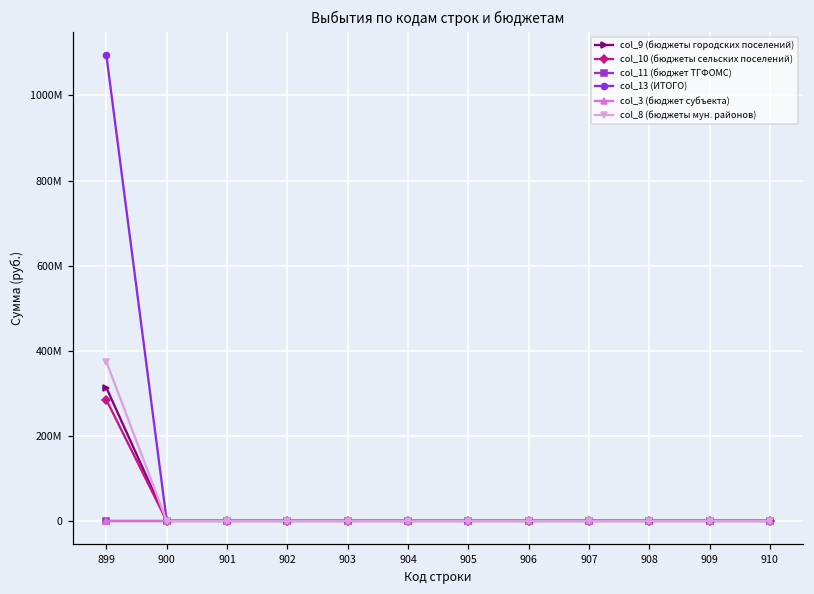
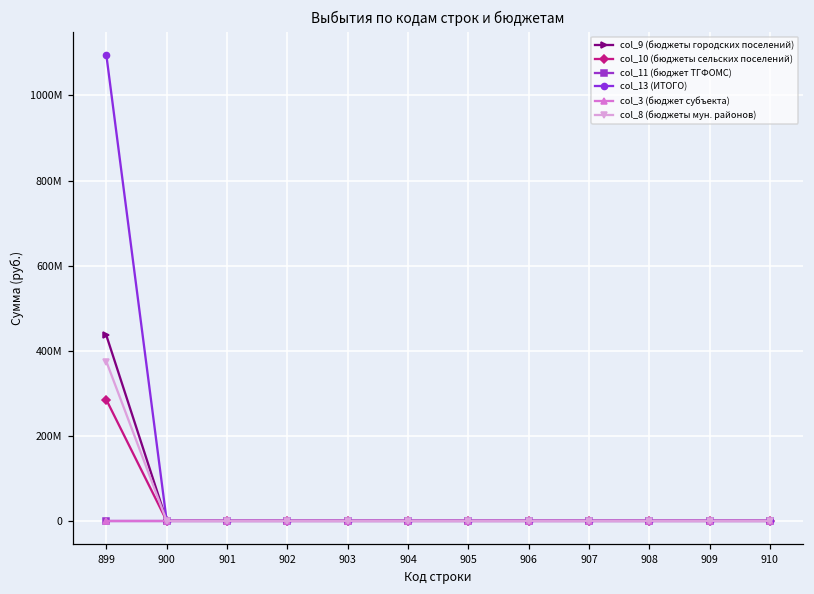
col_9 (бюджеты городских поселений), 899: 310000000 -> 440000000
